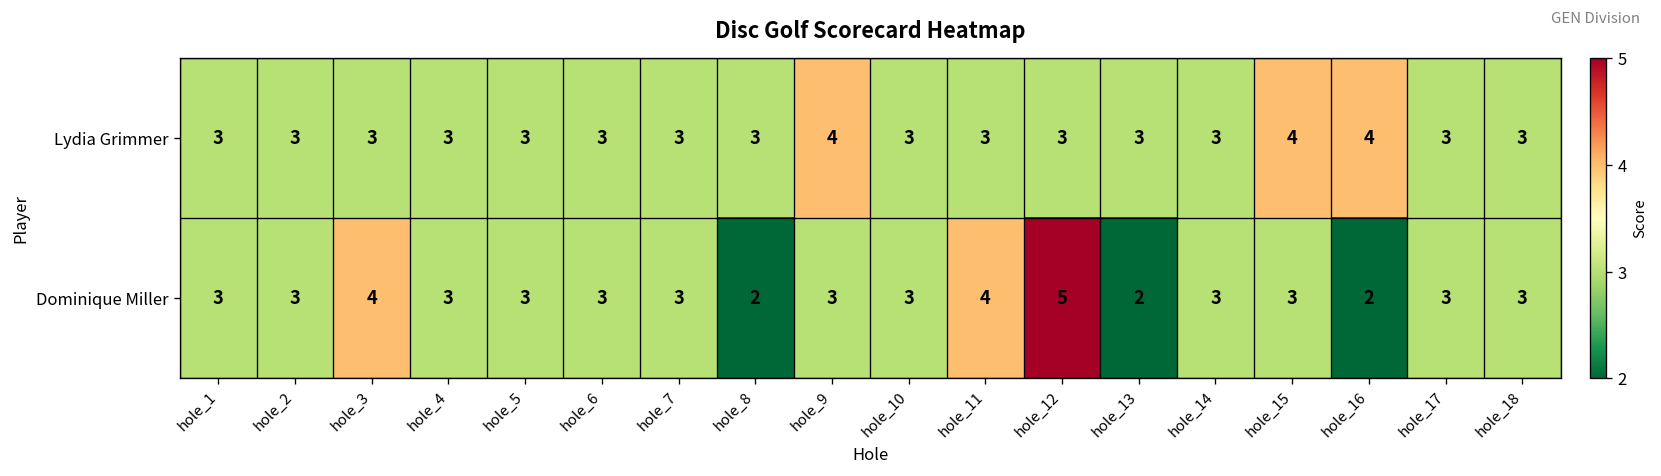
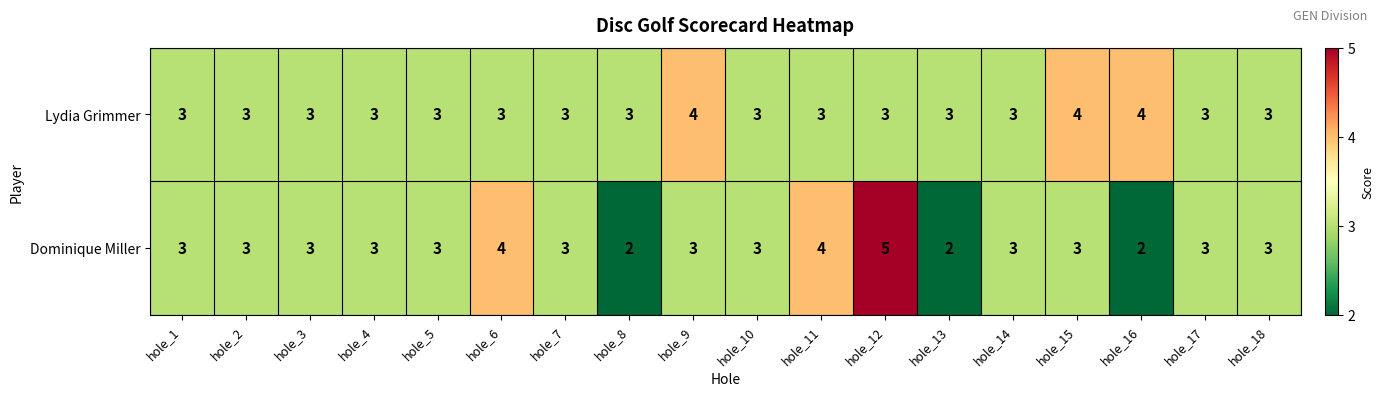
Dominique Miller, hole_3: 4 -> 3
Dominique Miller, hole_6: 3 -> 4
